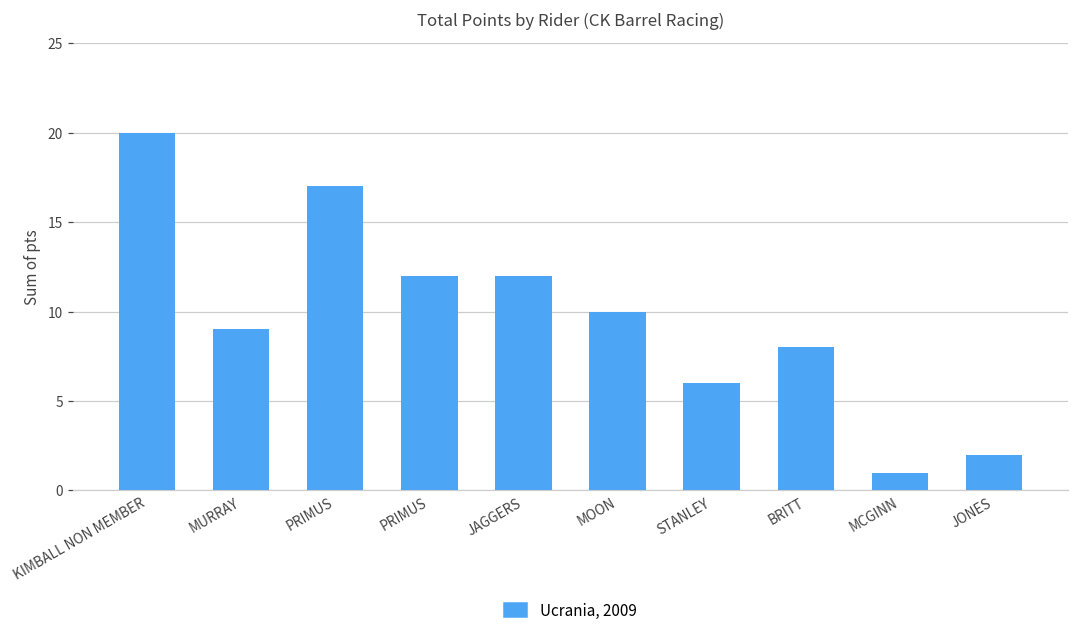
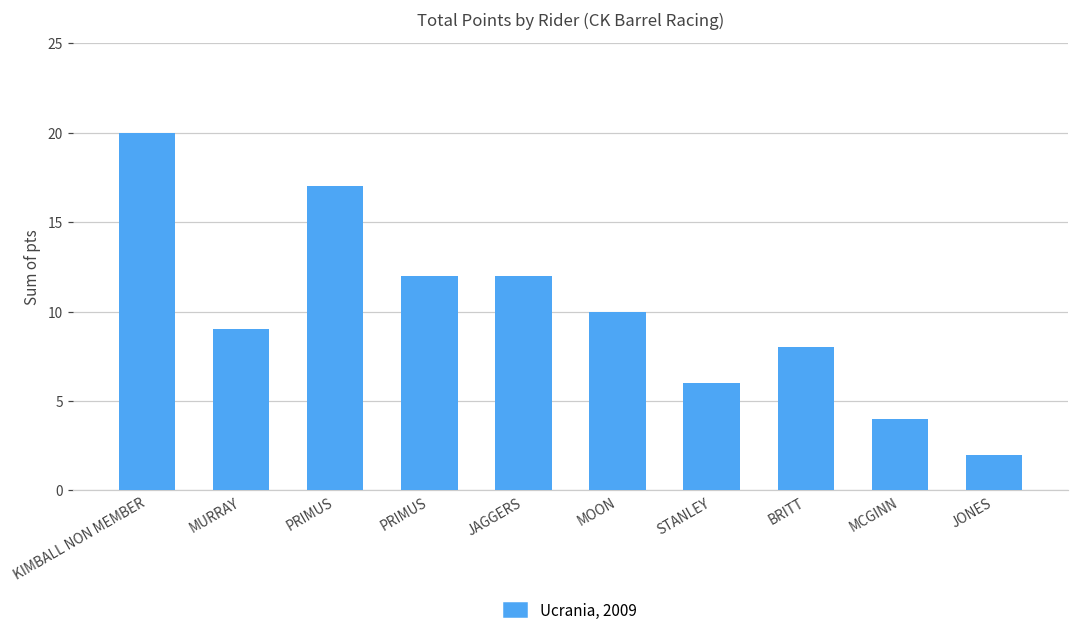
MCGINN: 1 -> 4
